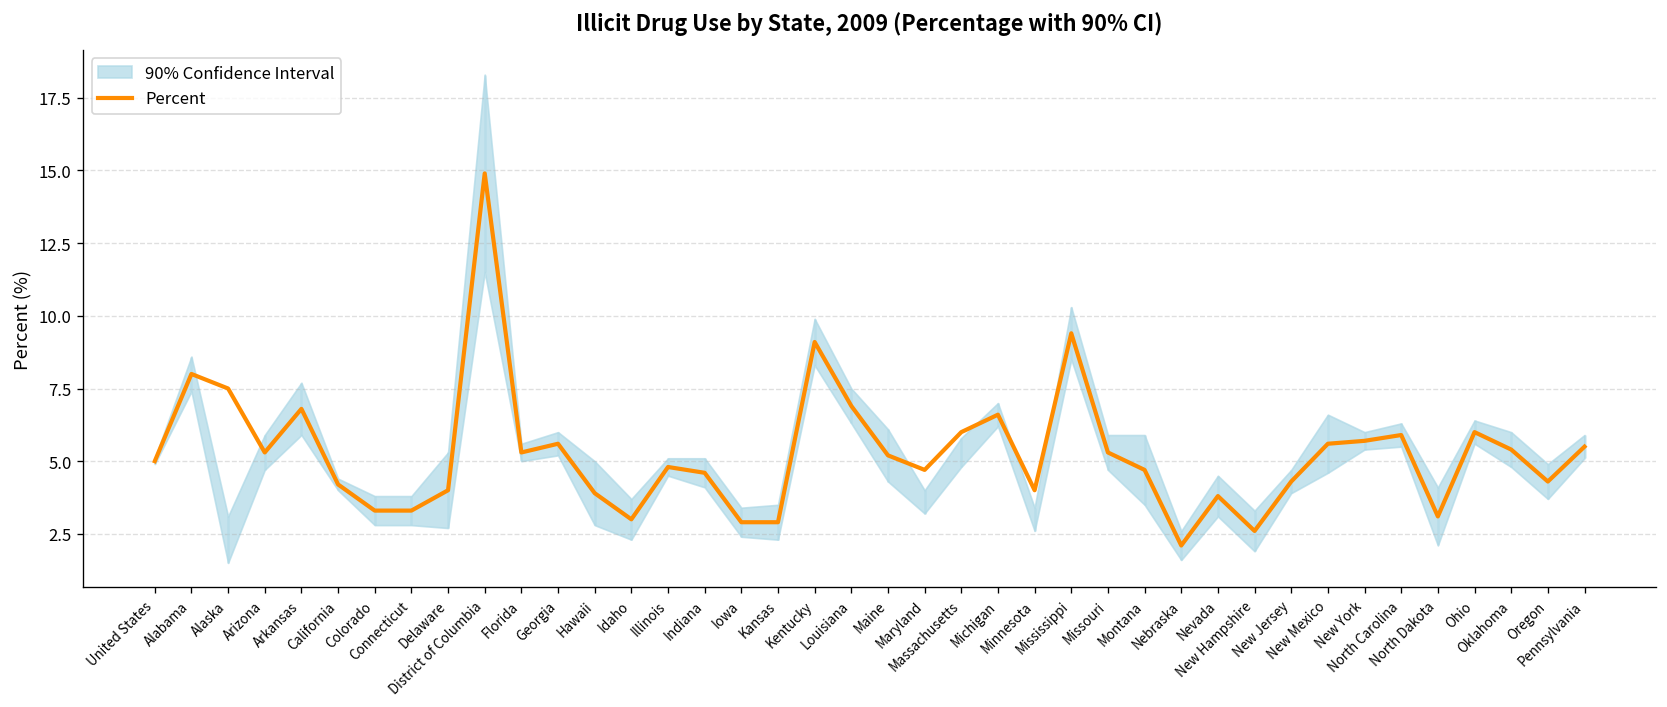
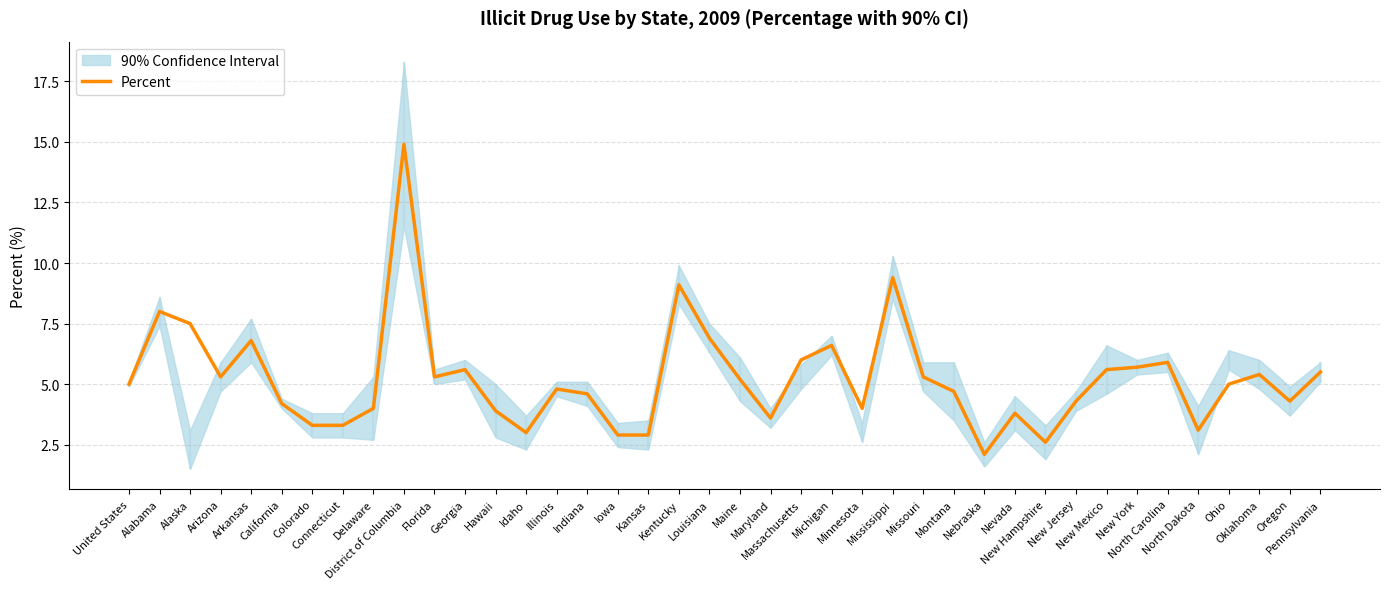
Percent, Maryland: 4.7 -> 3.6
Percent, Ohio: 6 -> 5
